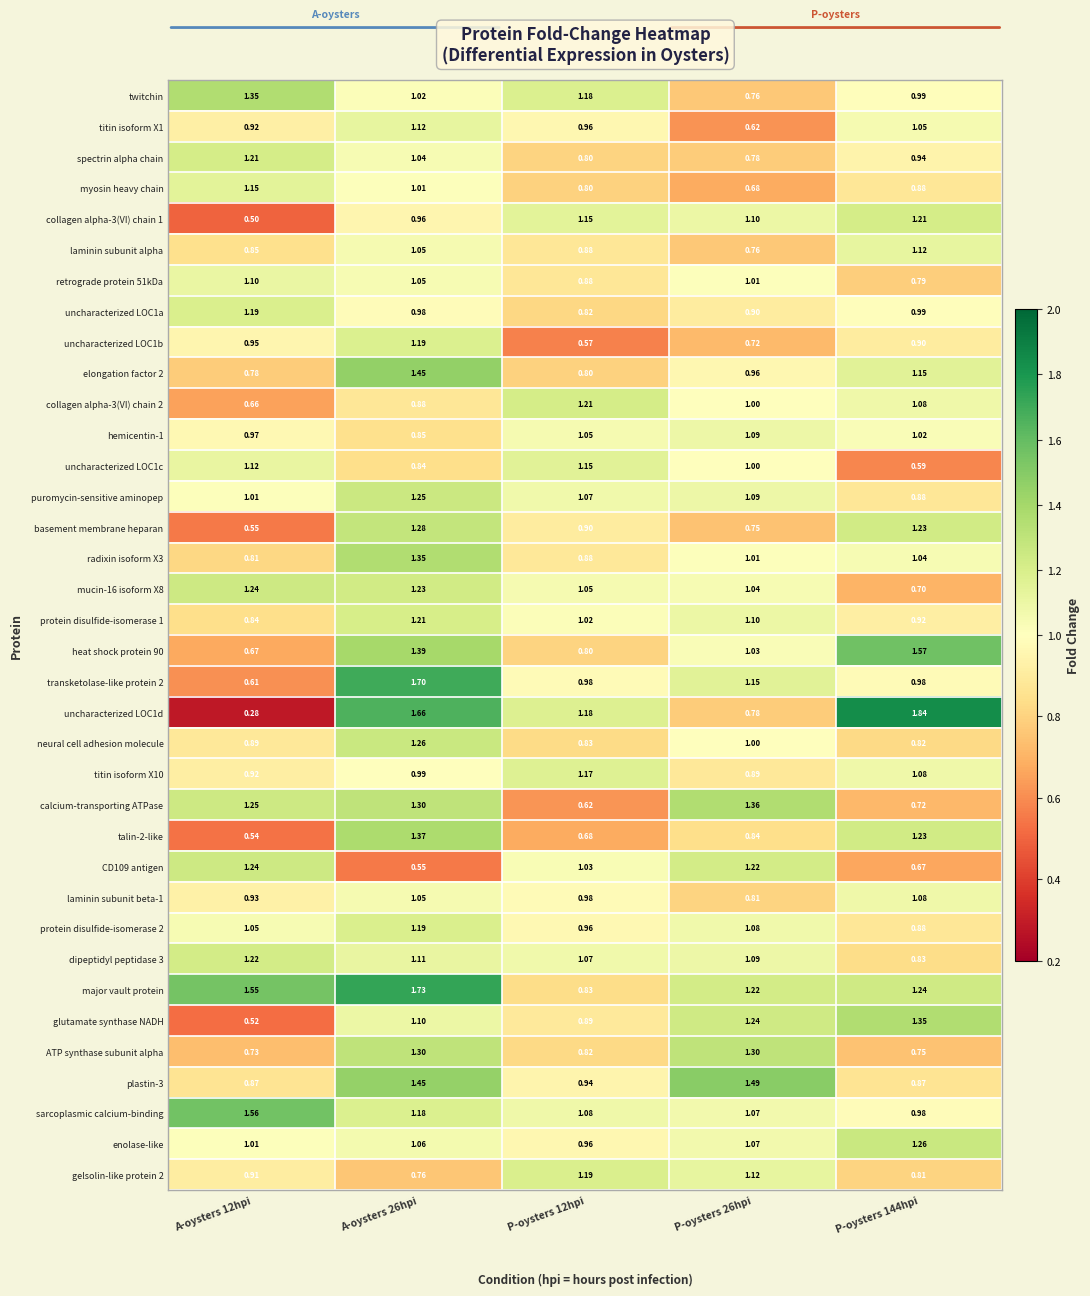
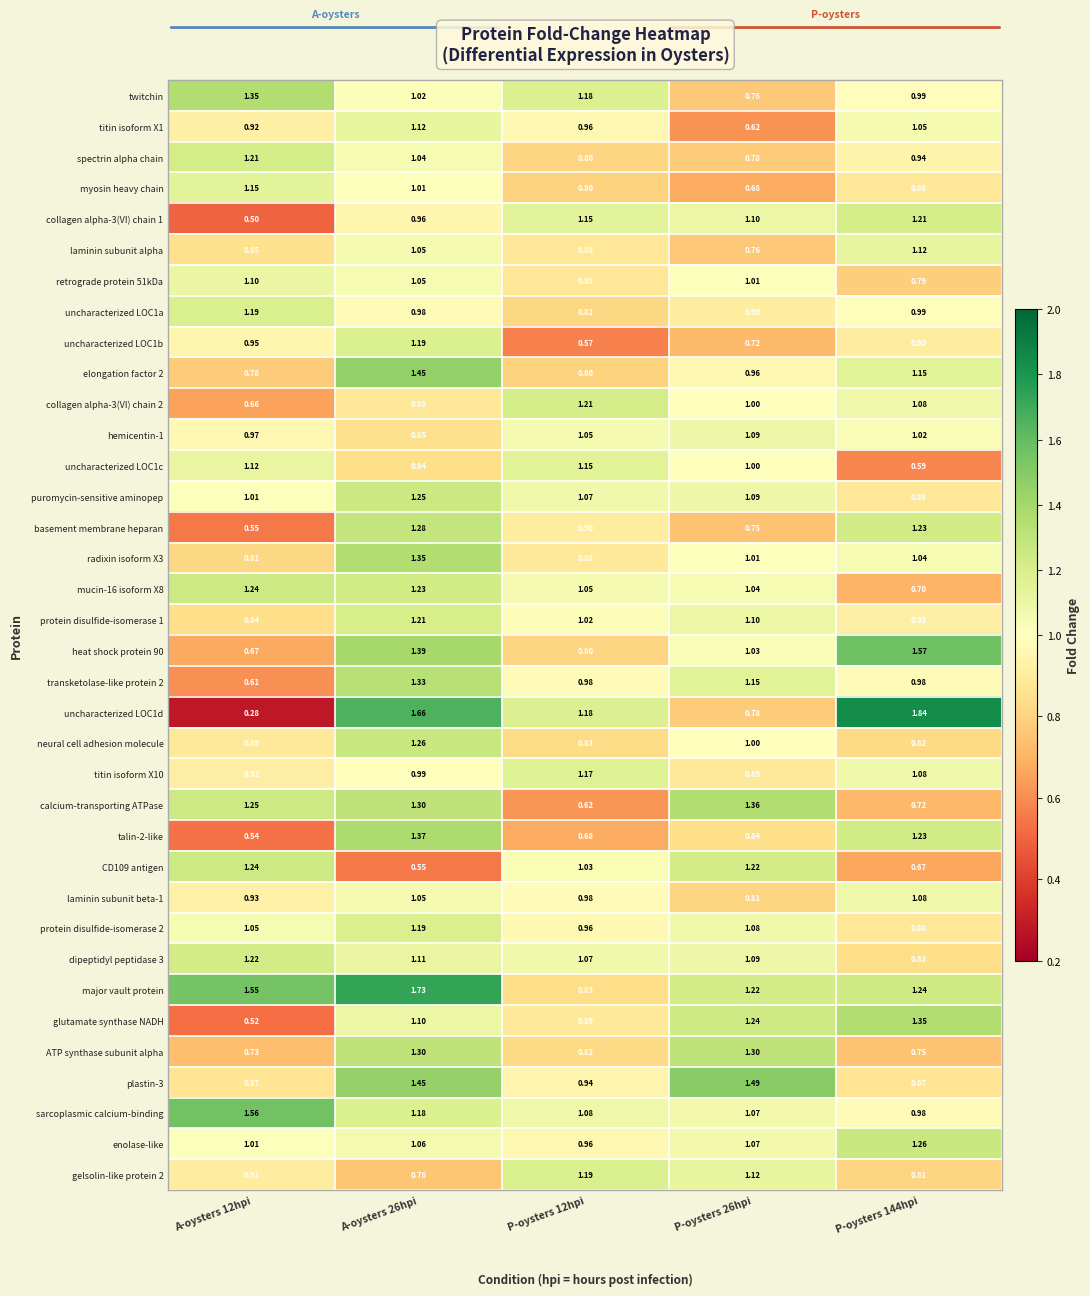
transketolase-like protein 2, A-oysters 26hpi: 1.70 -> 1.33
